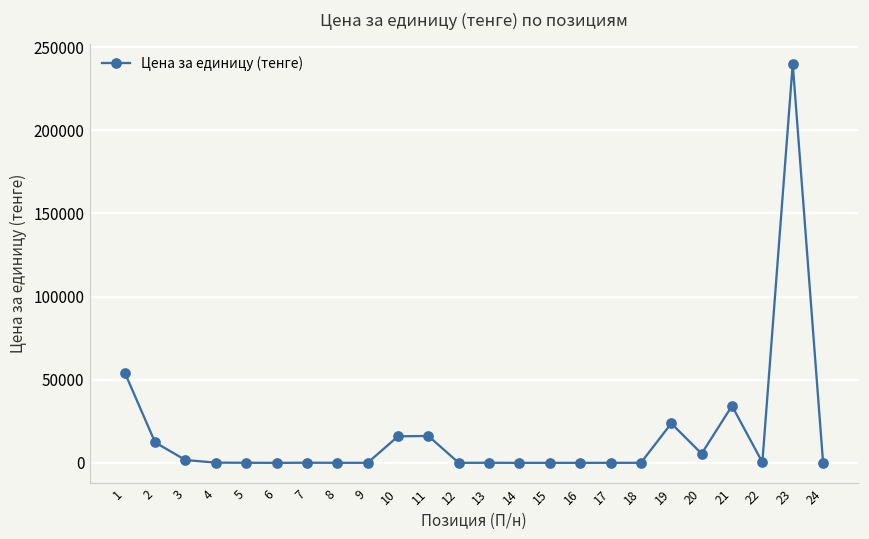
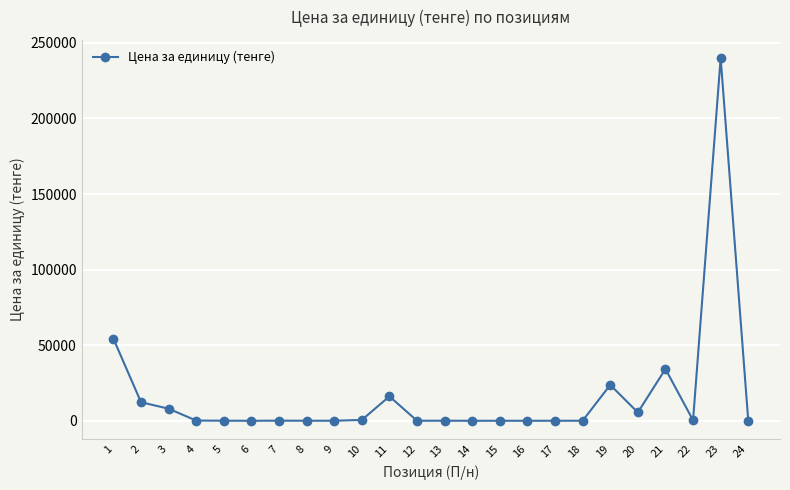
3: 2000 -> 8000
10: 16000 -> 1000
